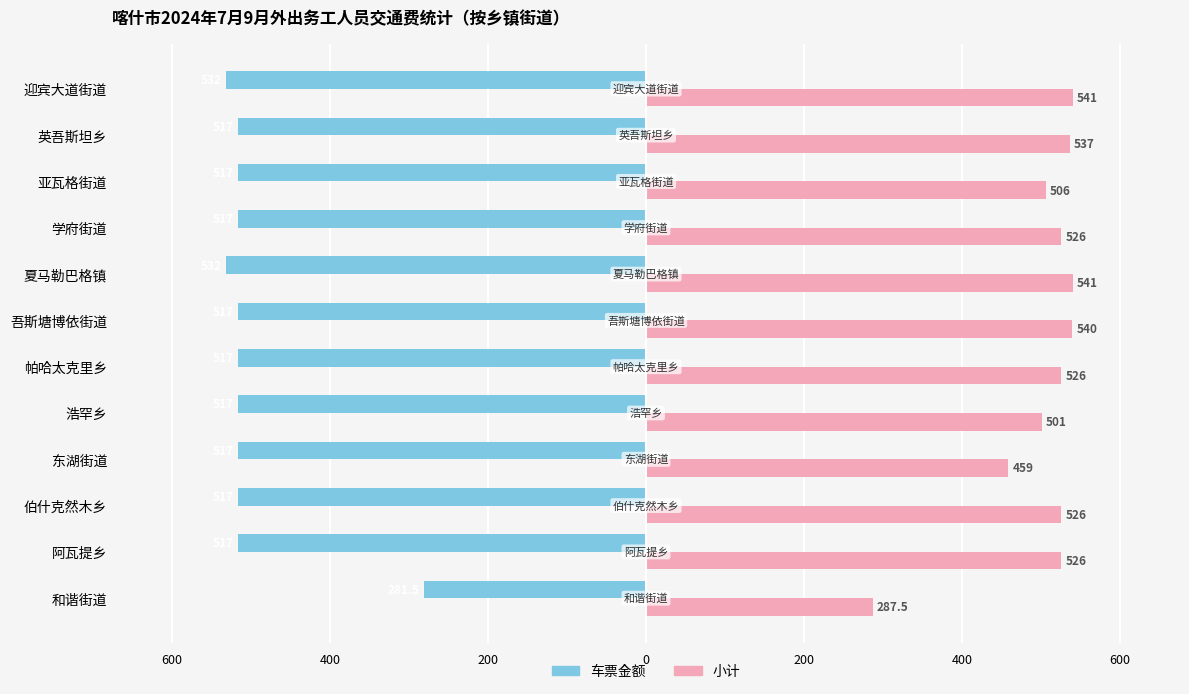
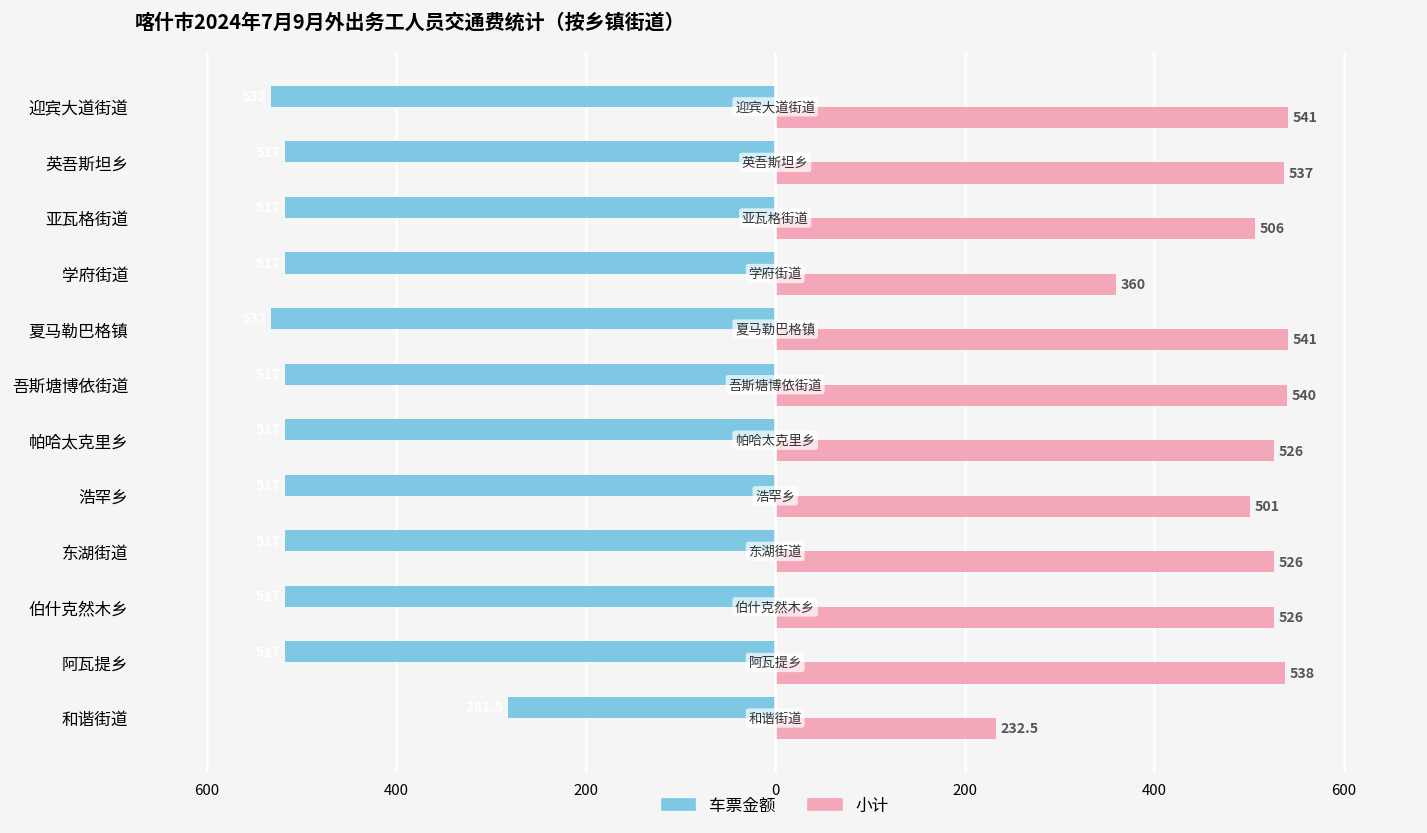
小计, 学府街道: 526 -> 360
小计, 东湖街道: 459 -> 526
小计, 阿瓦提乡: 526 -> 538
小计, 和谐街道: 287.5 -> 232.5
